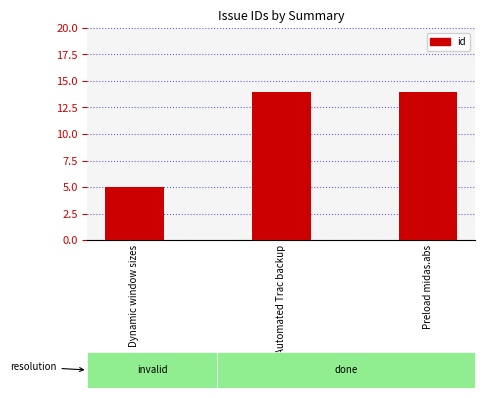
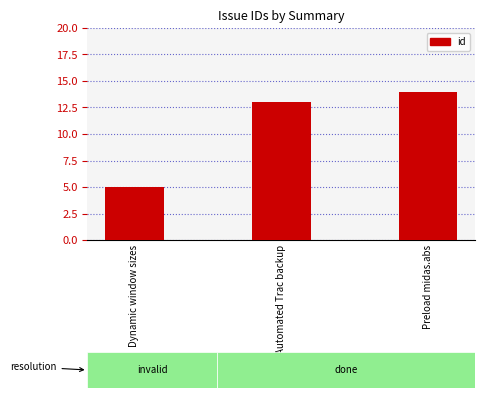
Automated Trac backup: 14 -> 13
